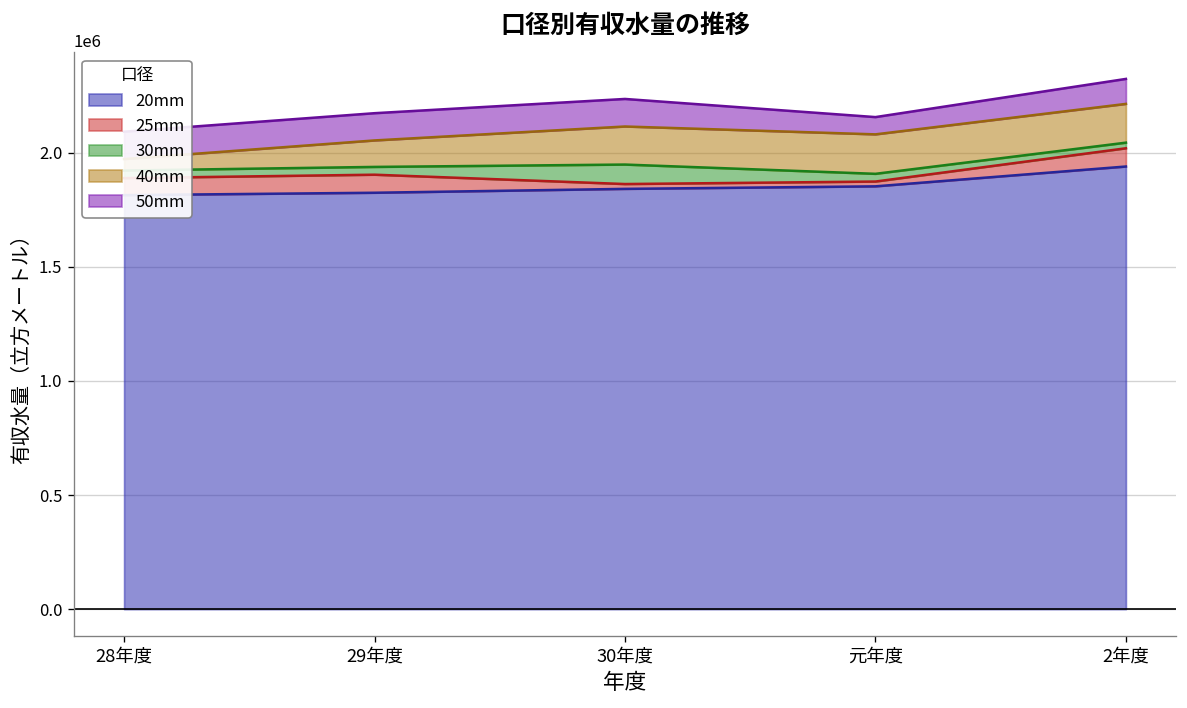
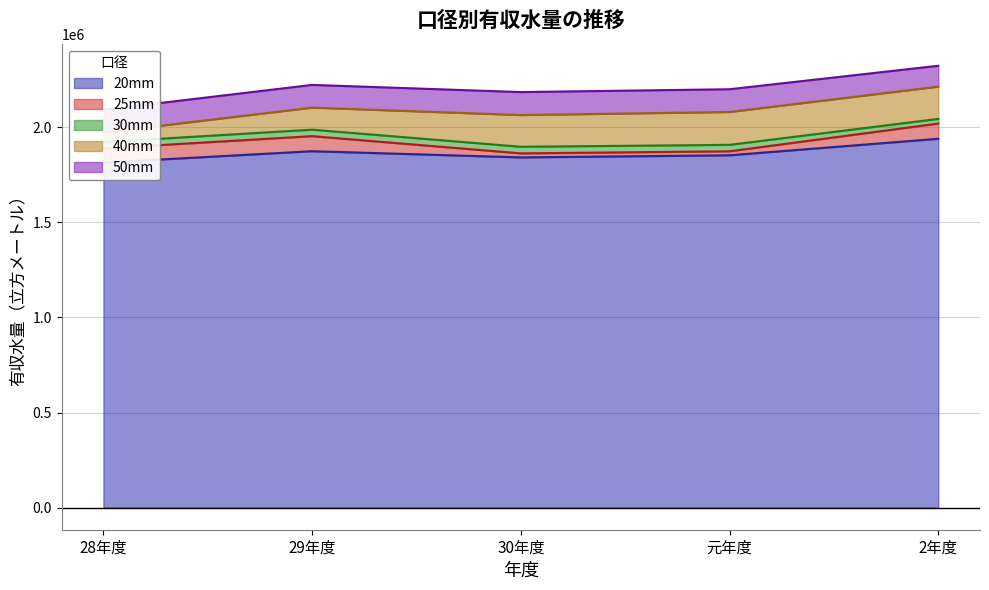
20mm, 29年度: 1820000 -> 1870000
30mm, 30年度: 90000 -> 30000
50mm, 元年度: 80000 -> 120000
